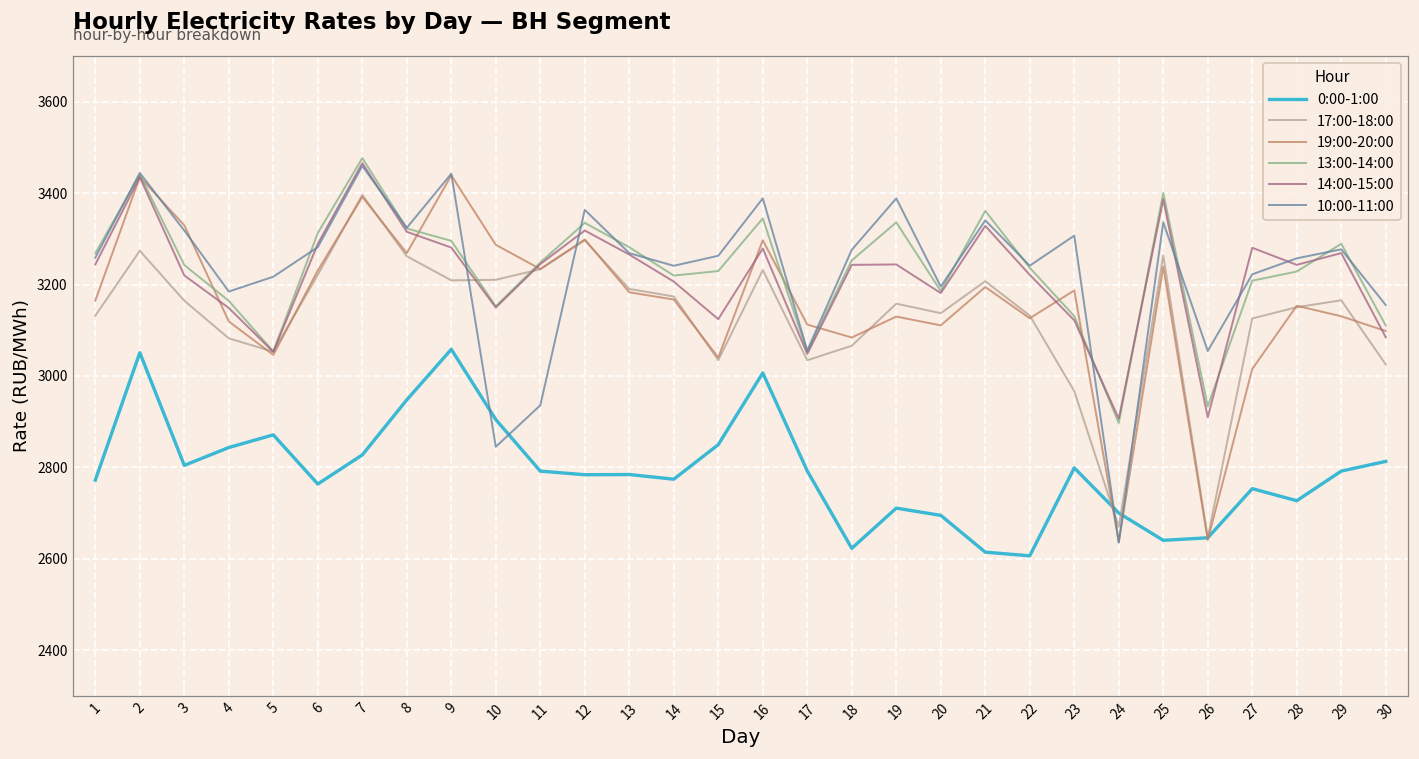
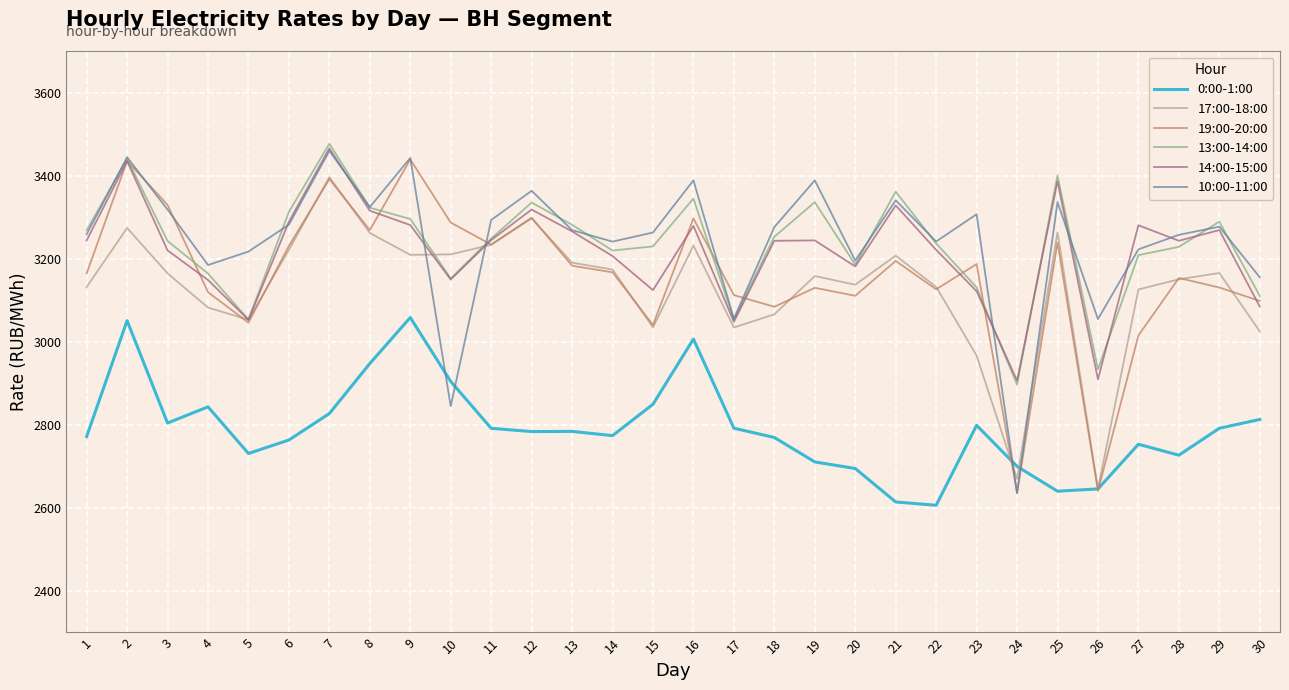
0:00-1:00, 5: 2870 -> 2730
10:00-11:00, 11: 2940 -> 3290
0:00-1:00, 18: 2620 -> 2770
